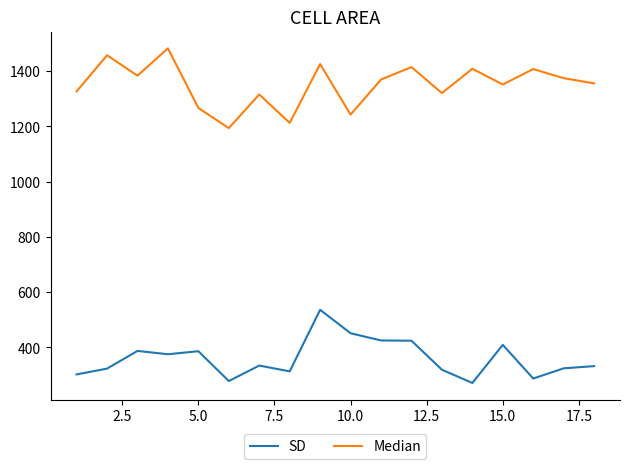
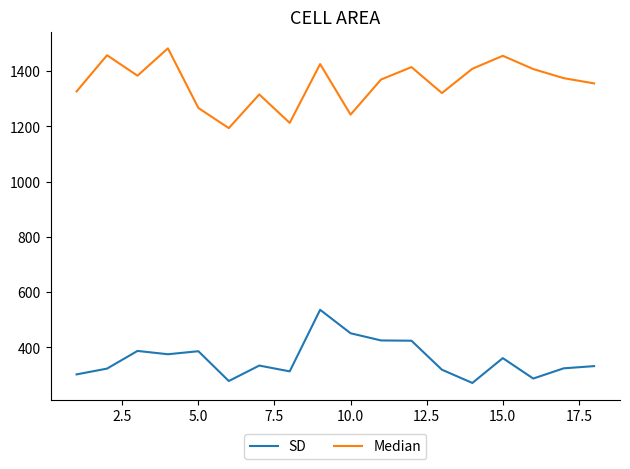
SD, 15.0: 410 -> 360
Median, 15.0: 1350 -> 1460
